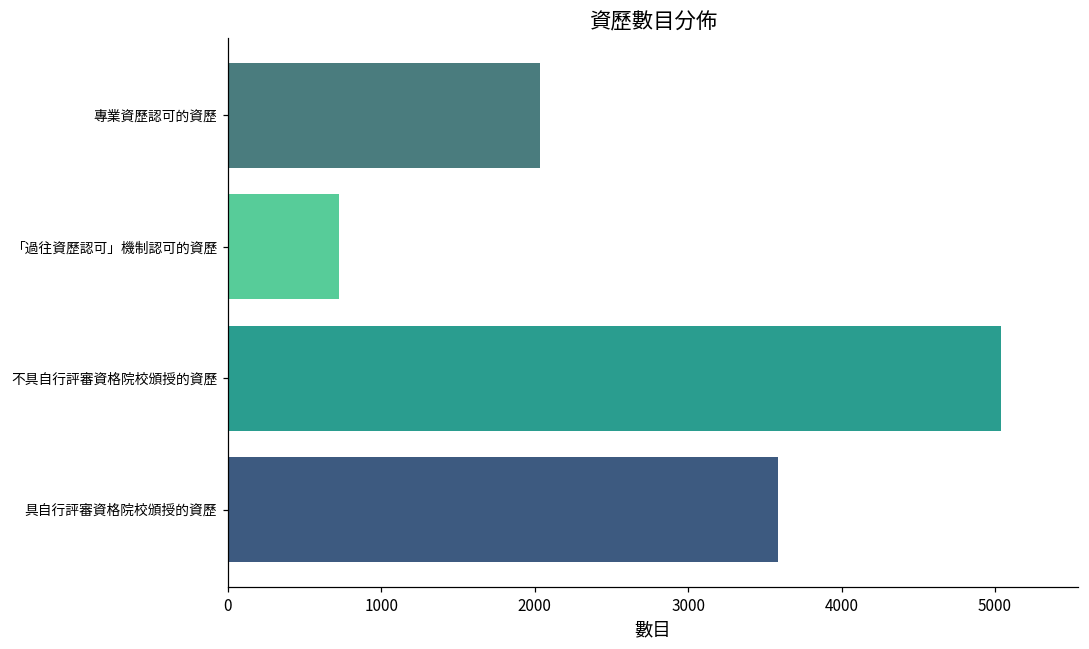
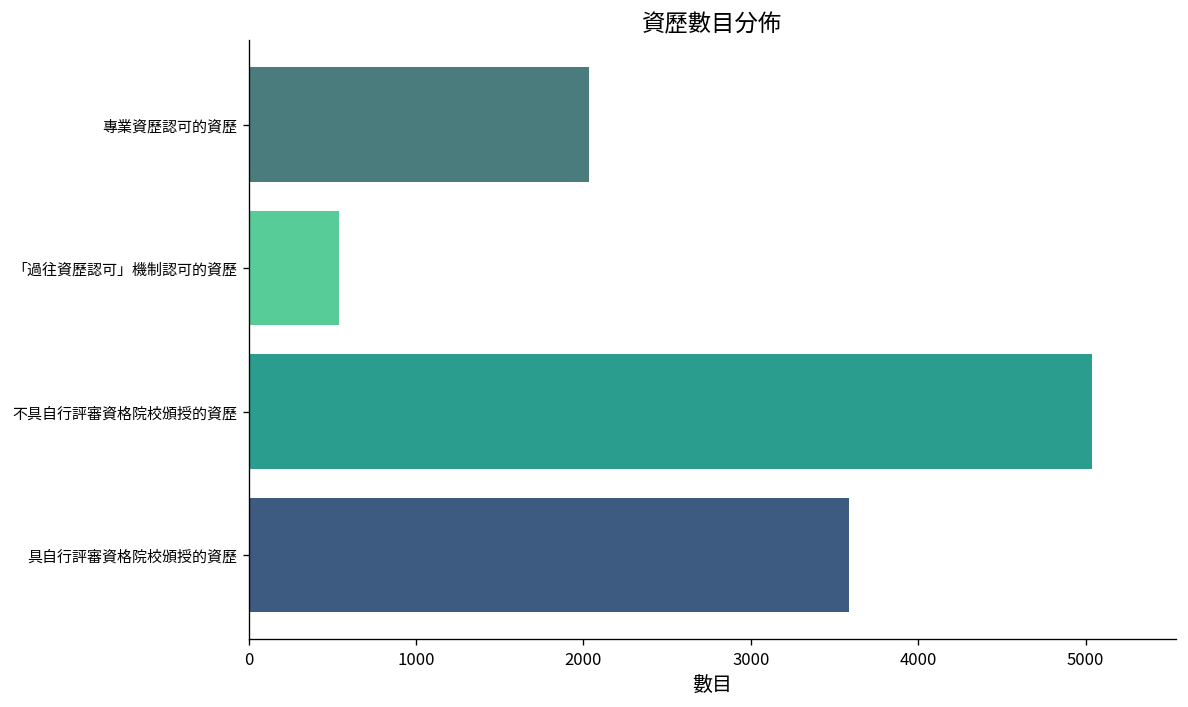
「過往資歷認可」機制認可的資歷: 720 -> 540
